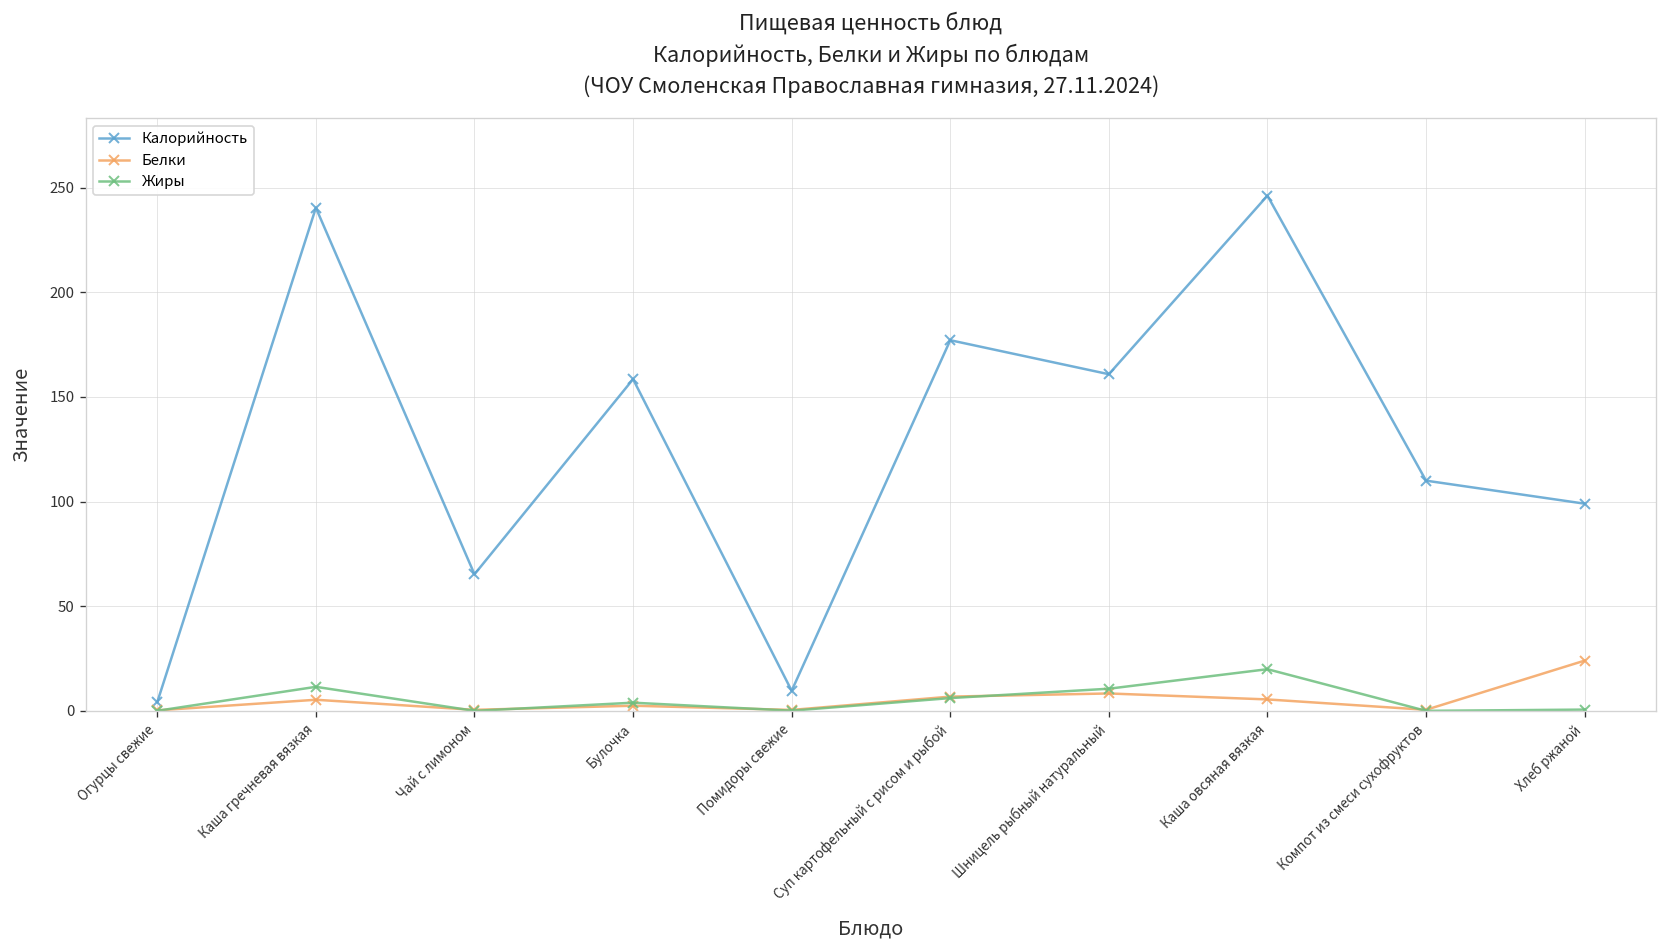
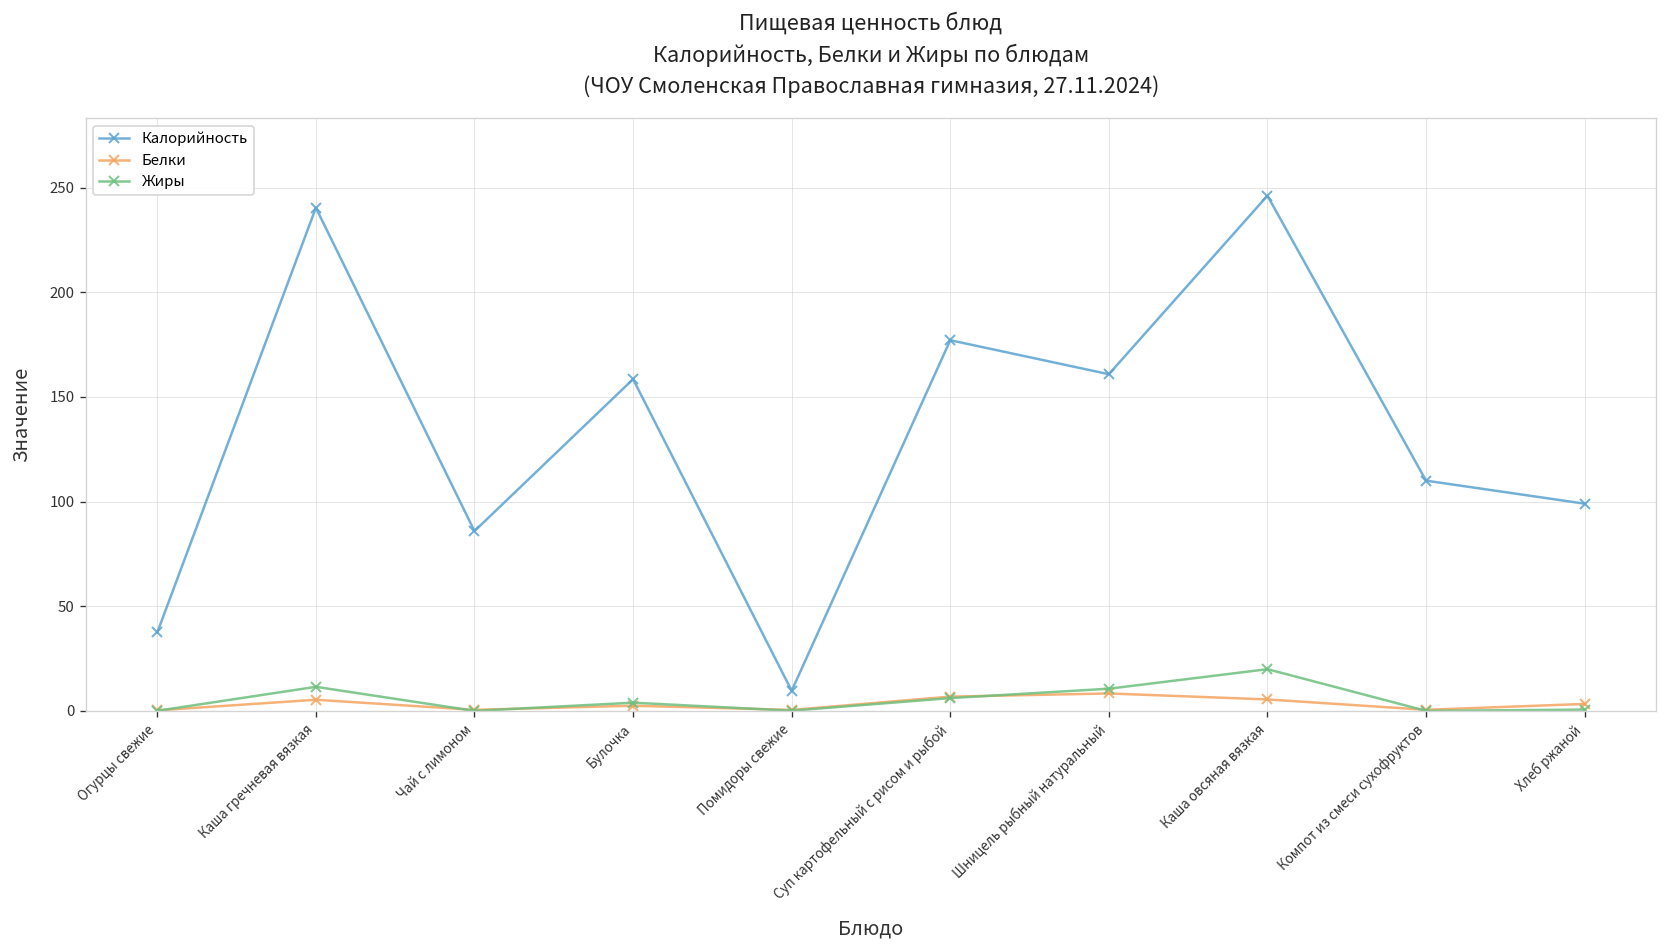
Калорийность, Огурцы свежие: 4 -> 38
Калорийность, Чай с лимоном: 65 -> 86
Белки, Хлеб ржаной: 24 -> 3
